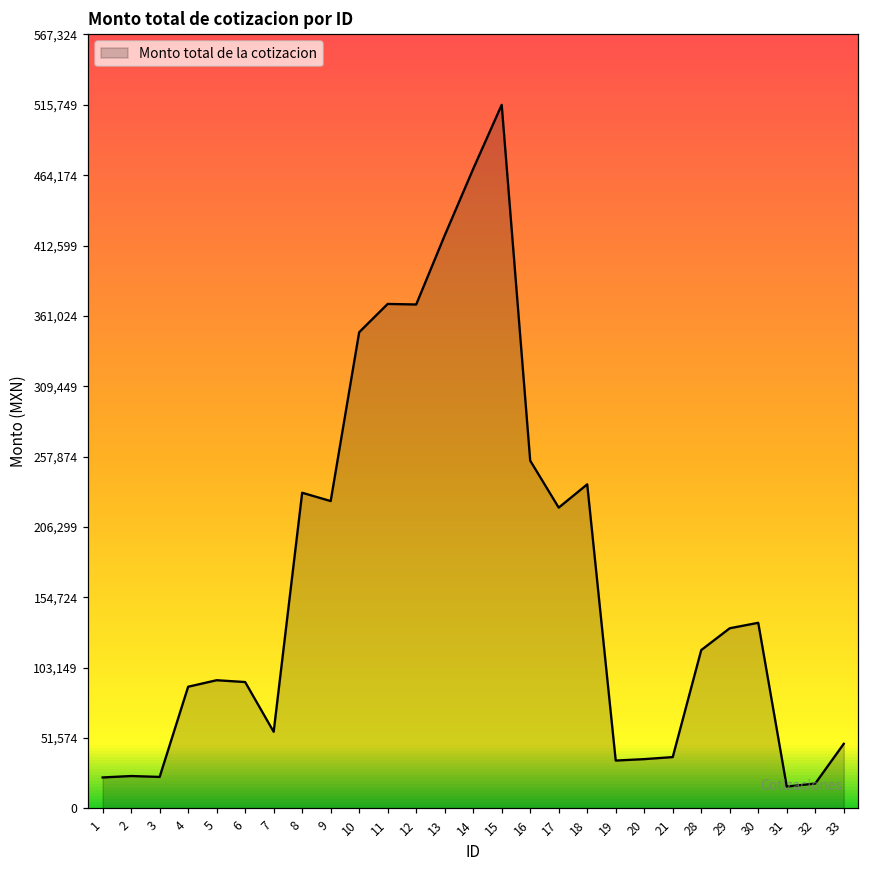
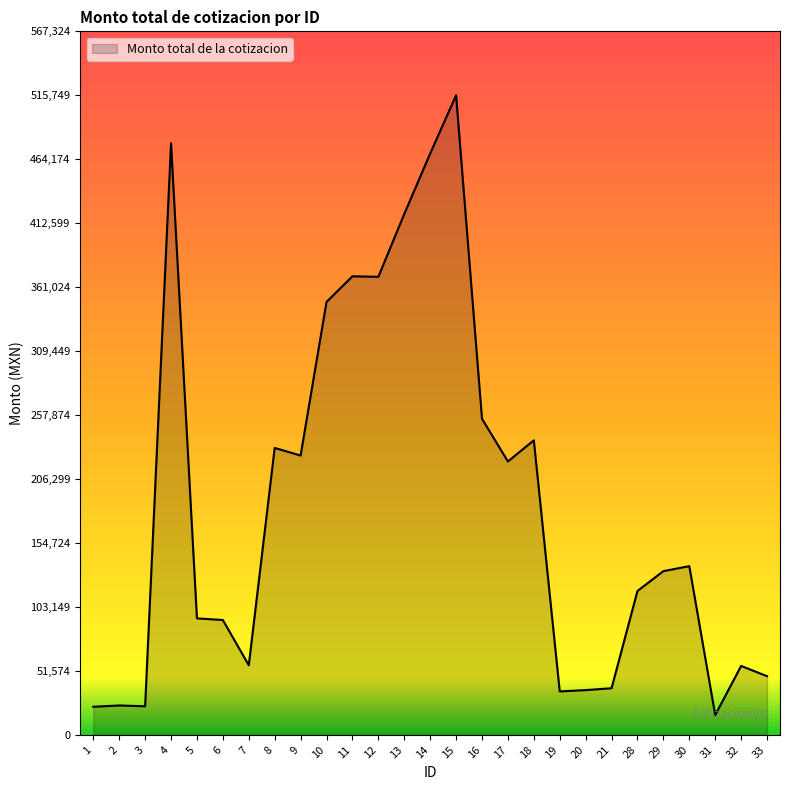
4: 89,000 -> 477,000
32: 18,000 -> 56,000
